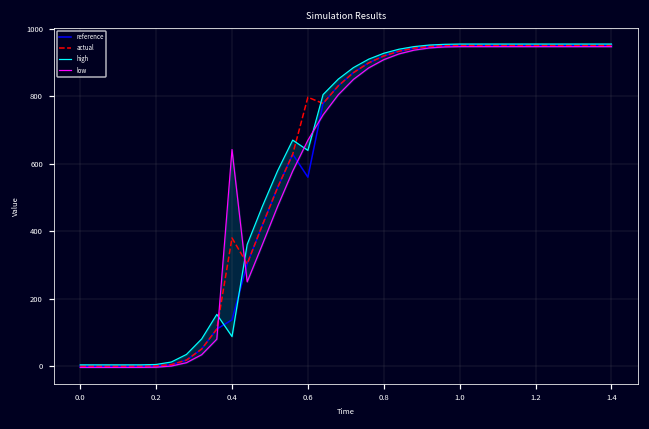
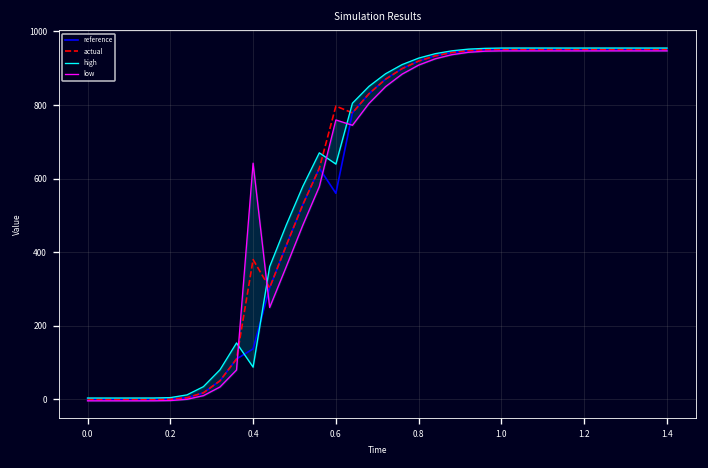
low, 0.6: 670 -> 760
